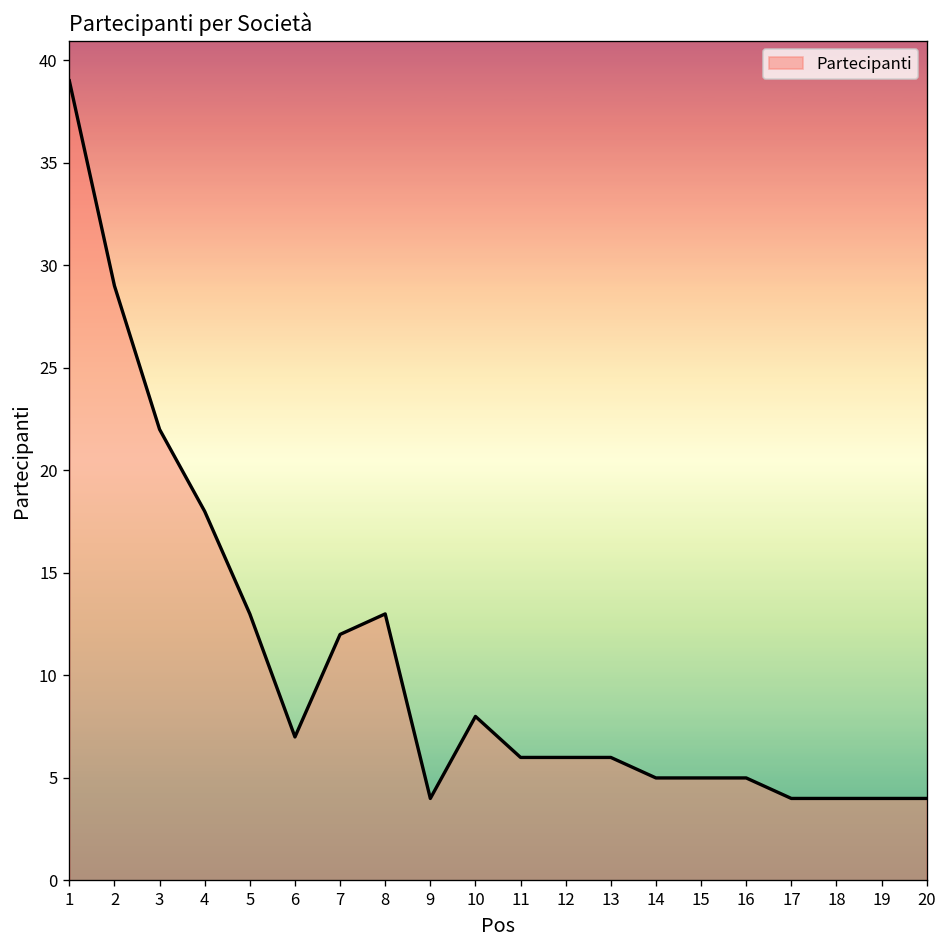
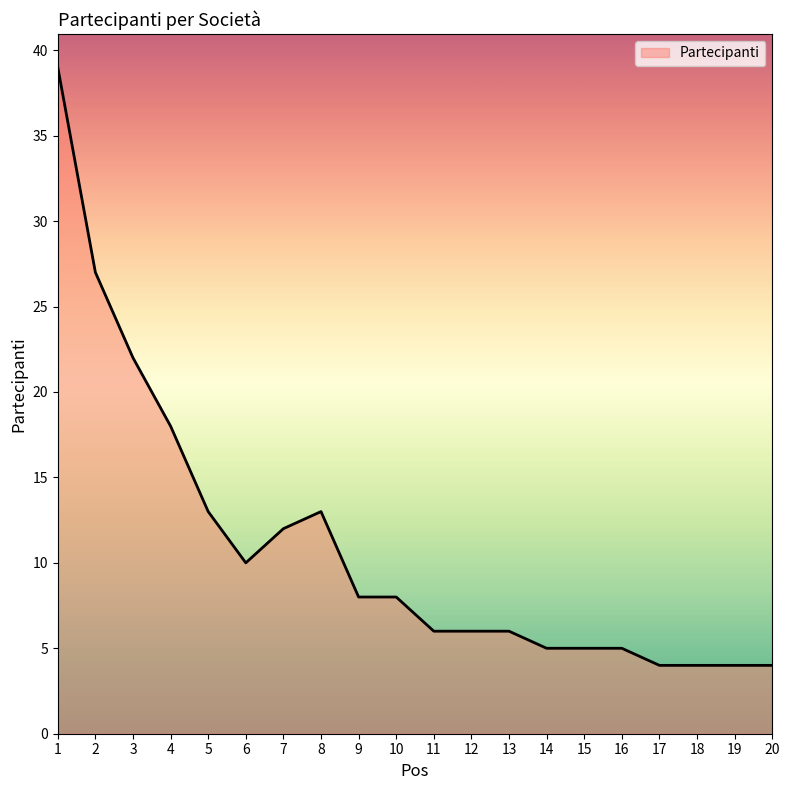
2: 29 -> 27
6: 7 -> 10
9: 4 -> 8
